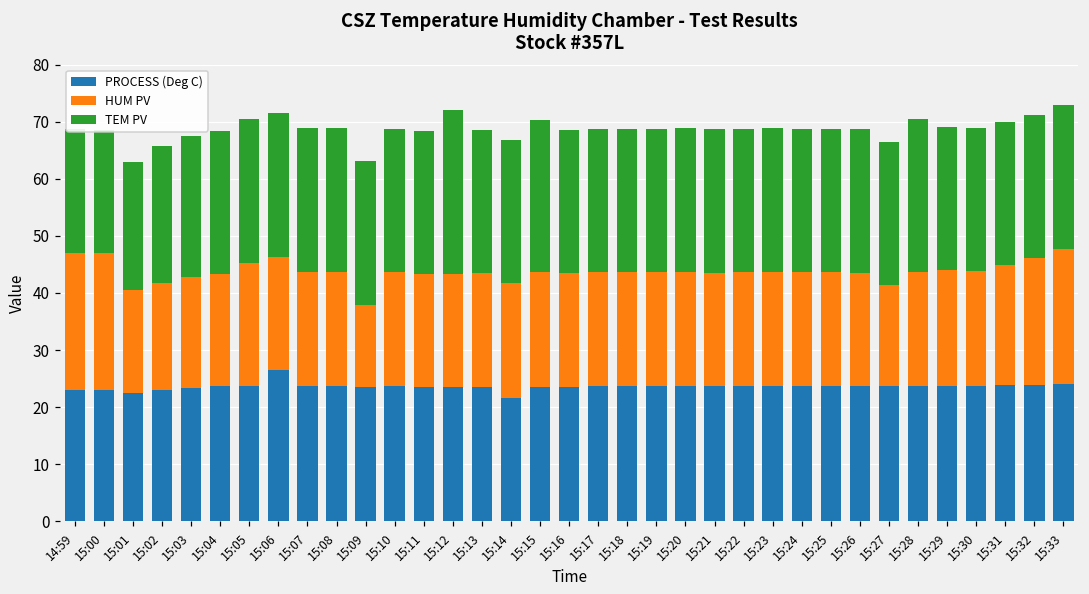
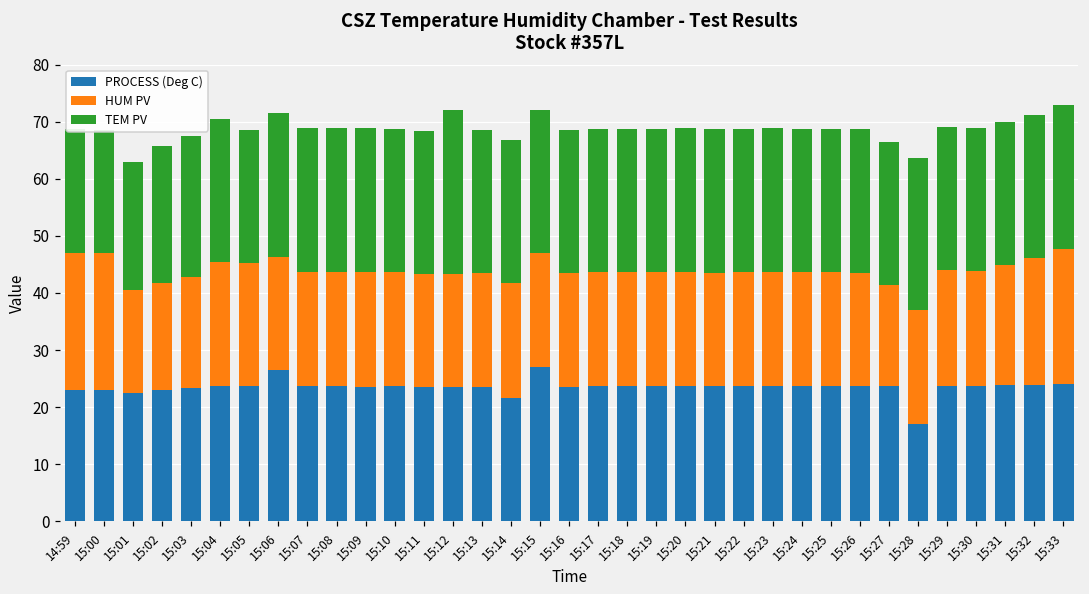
HUM PV, 15:04: 20 -> 22
TEM PV, 15:05: 25 -> 23
HUM PV, 15:09: 14 -> 20
PROCESS (Deg C), 15:15: 24 -> 27
TEM PV, 15:15: 27 -> 25
PROCESS (Deg C), 15:28: 24 -> 17
